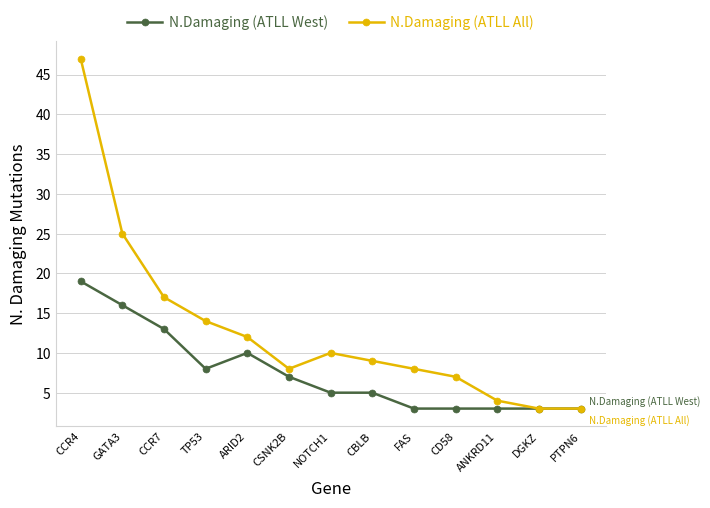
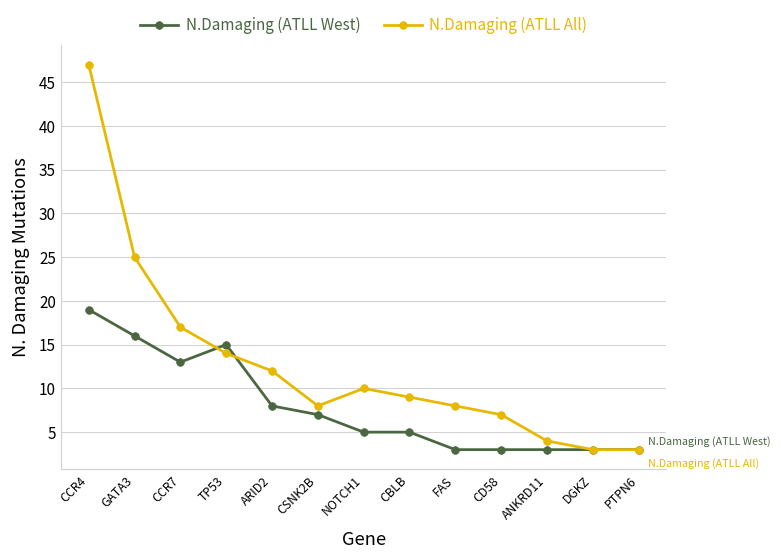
N.Damaging (ATLL West), TP53: 8 -> 15
N.Damaging (ATLL West), ARID2: 10 -> 8
